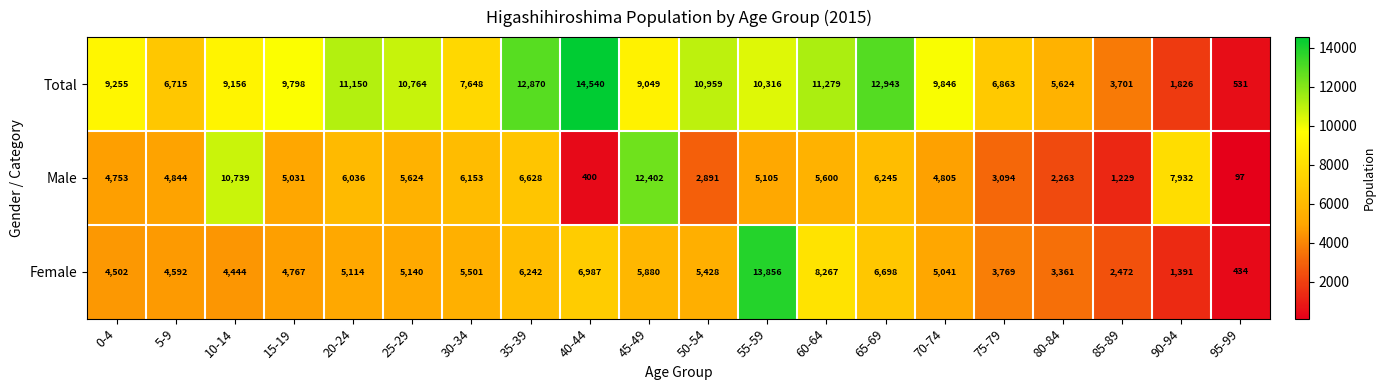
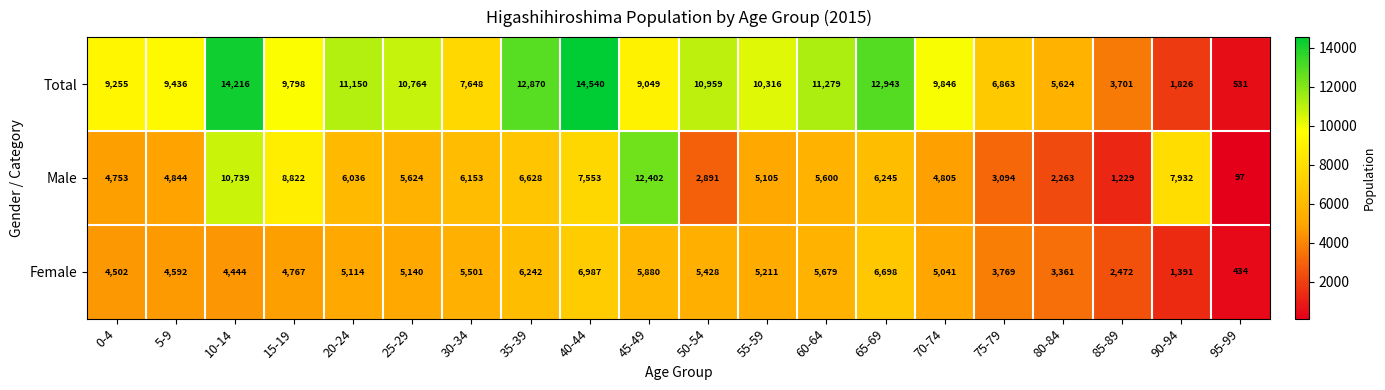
Total, 5-9: 6,715 -> 9,436
Total, 10-14: 9,156 -> 14,216
Male, 15-19: 5,031 -> 8,822
Male, 40-44: 400 -> 7,553
Female, 55-59: 13,856 -> 5,211
Female, 60-64: 8,267 -> 5,679
